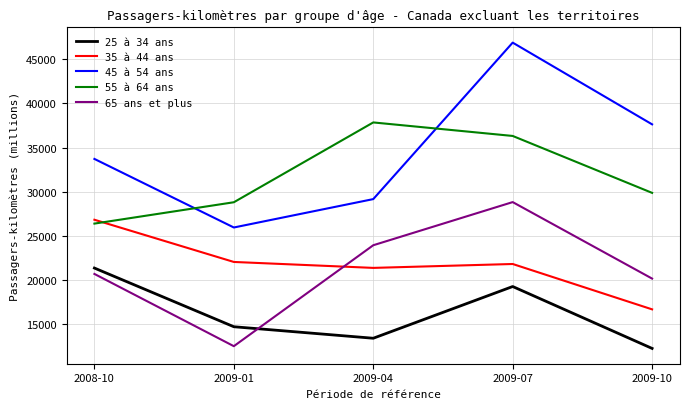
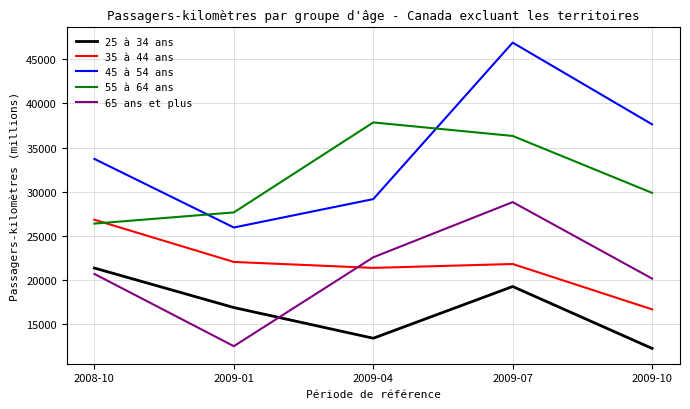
25 à 34 ans, 2009-01: 15000 -> 17000
55 à 64 ans, 2009-01: 29000 -> 28000
65 ans et plus, 2009-04: 24000 -> 23000
